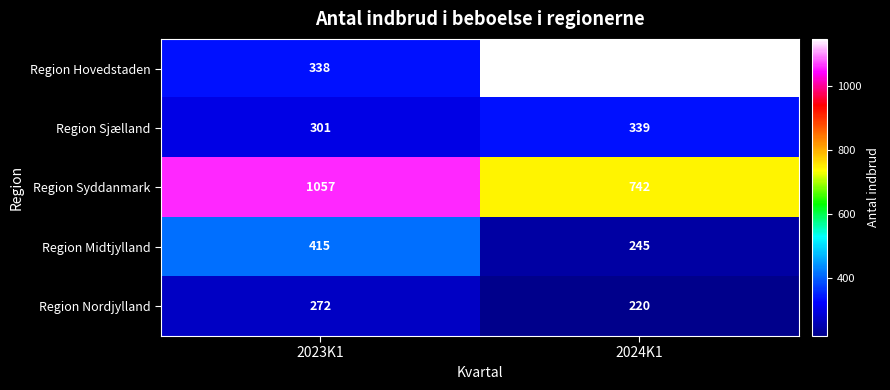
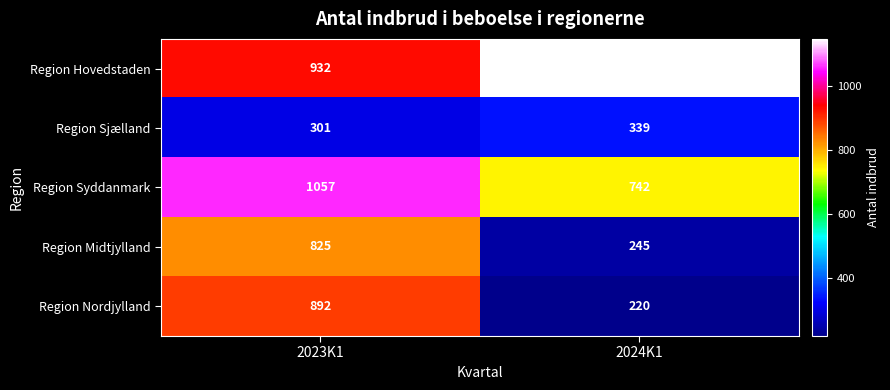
Region Hovedstaden, 2023K1: 338 -> 932
Region Midtjylland, 2023K1: 415 -> 825
Region Nordjylland, 2023K1: 272 -> 892
